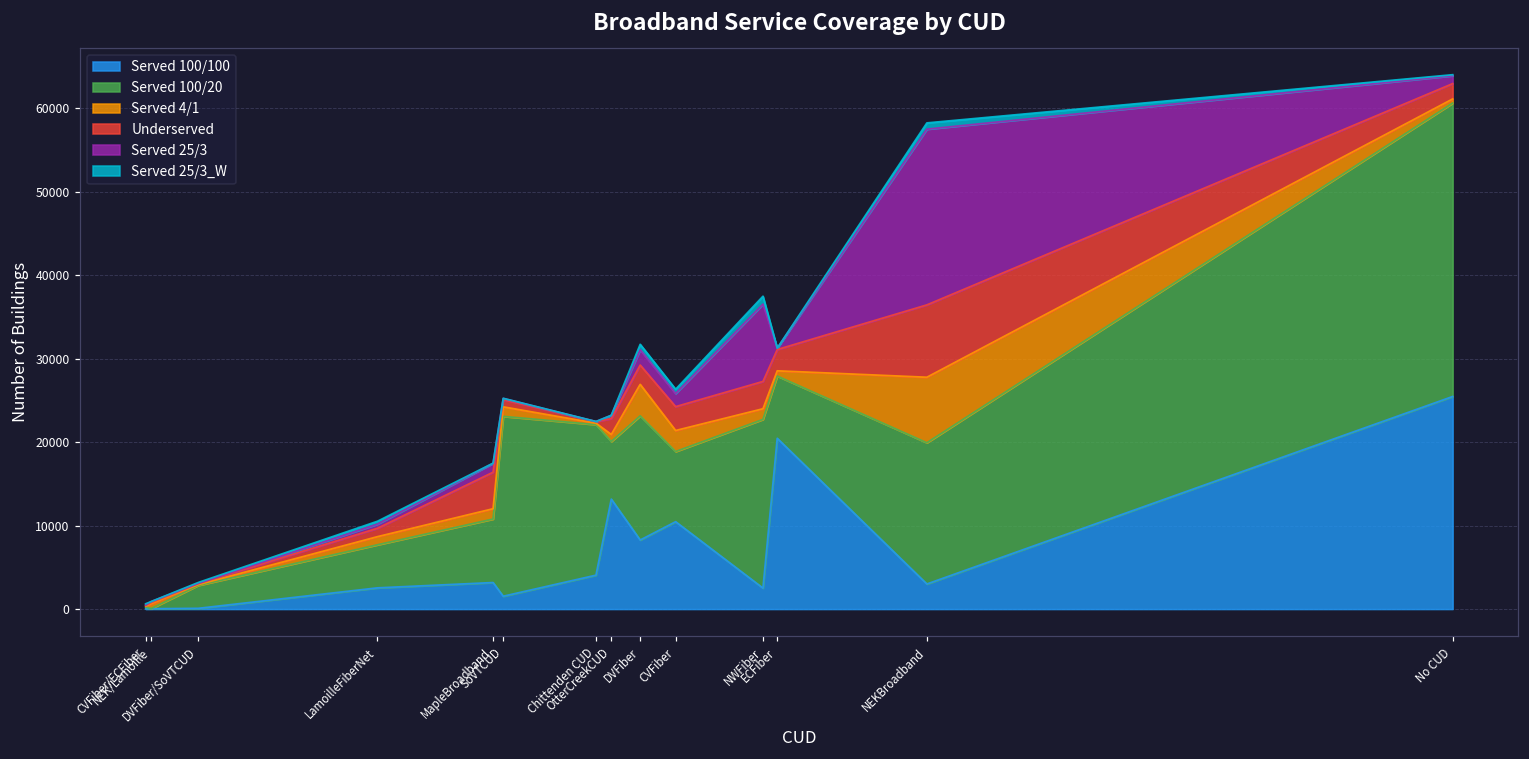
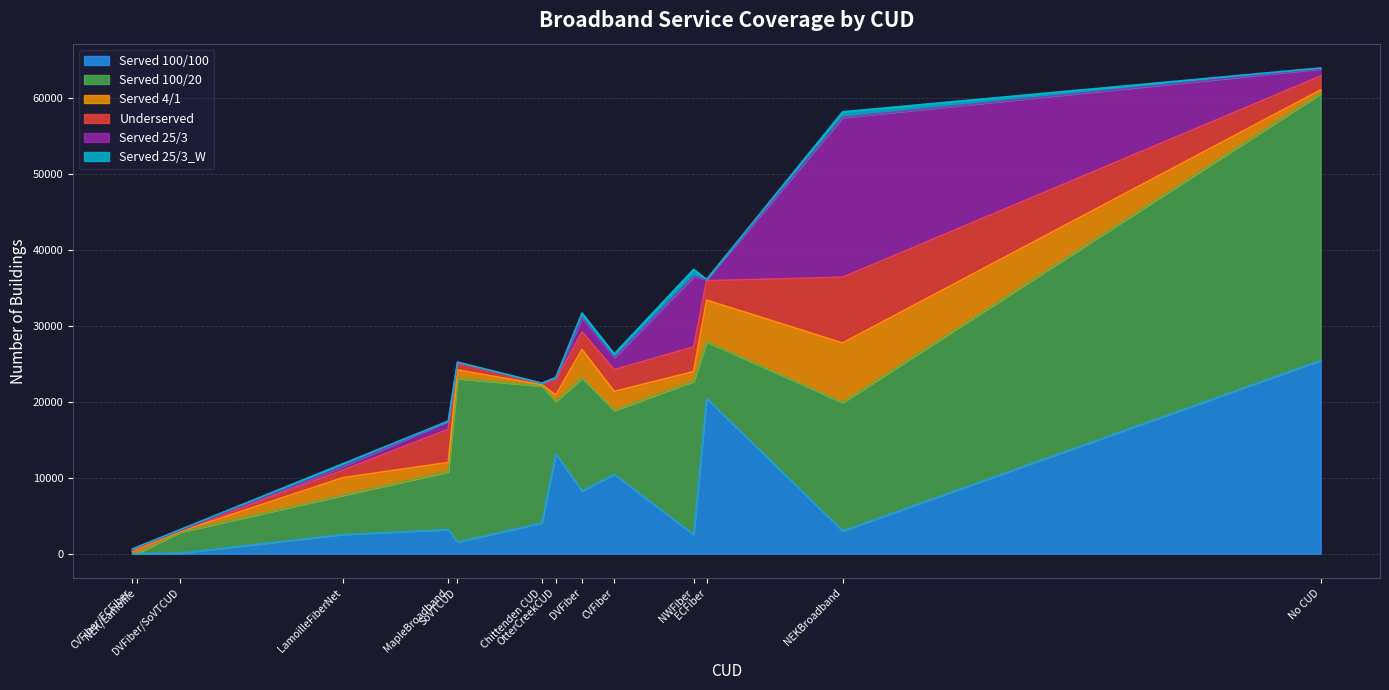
Served 4/1, LamoilleFiberNet: 1000 -> 2000
Served 4/1, ECFiber: 1000 -> 6000
